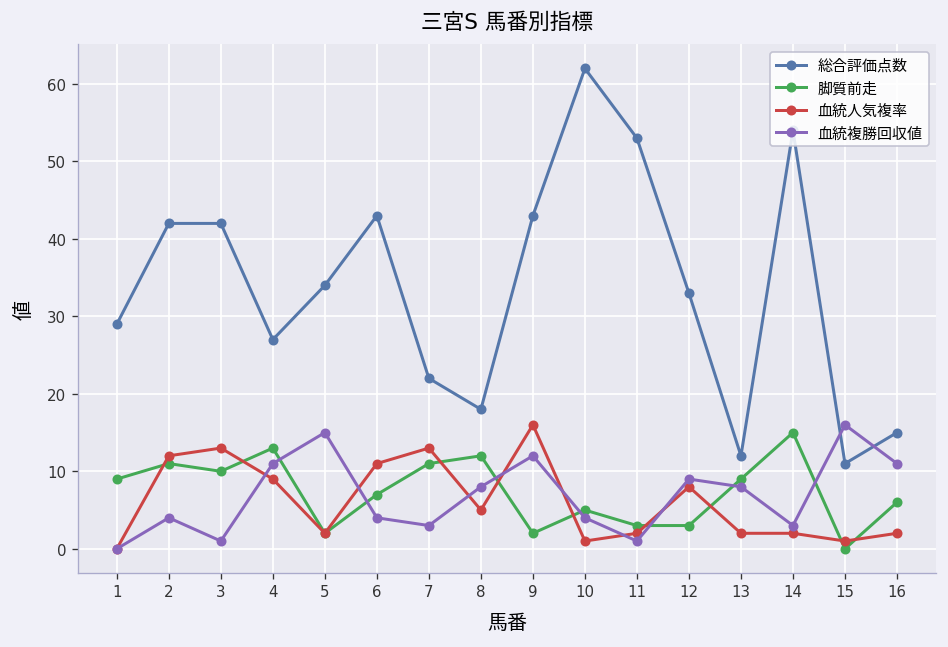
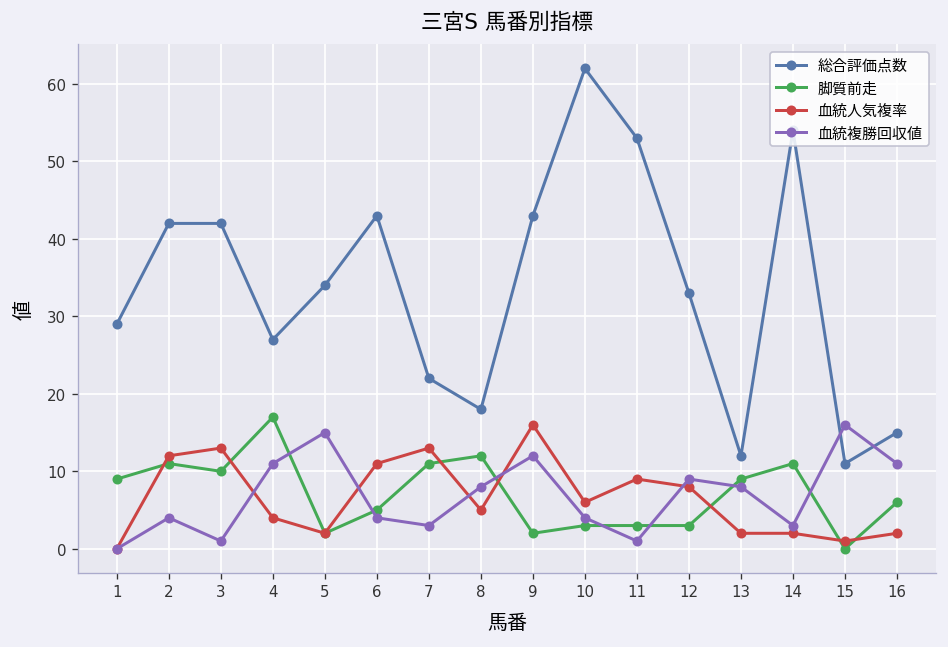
脚質前走, 4: 13 -> 17
血統人気複率, 4: 9 -> 4
脚質前走, 6: 7 -> 5
脚質前走, 10: 5 -> 3
血統人気複率, 10: 1 -> 6
血統人気複率, 11: 2 -> 9
脚質前走, 14: 15 -> 11
